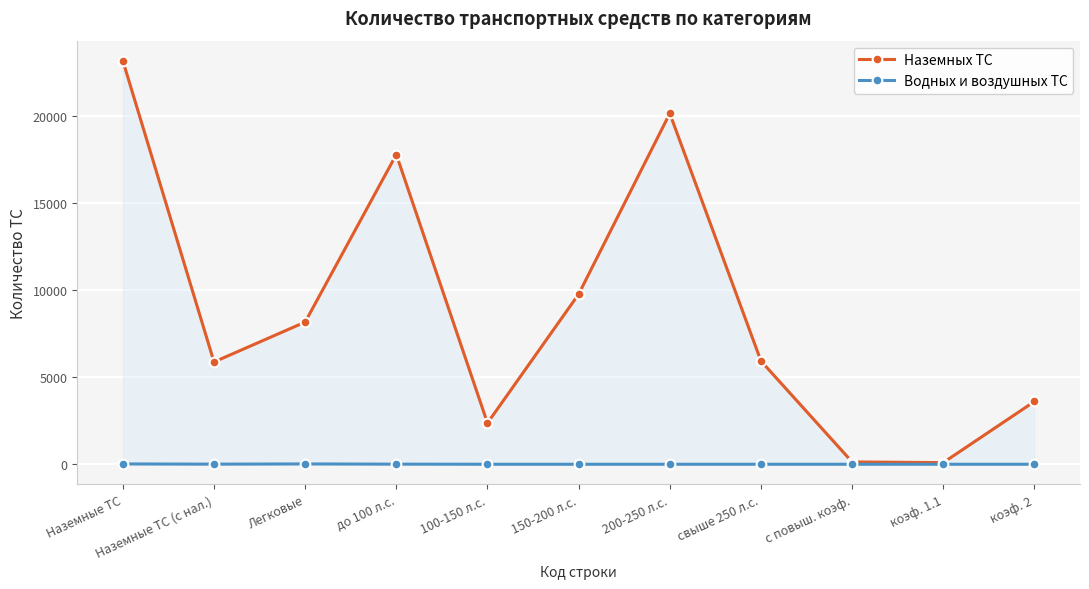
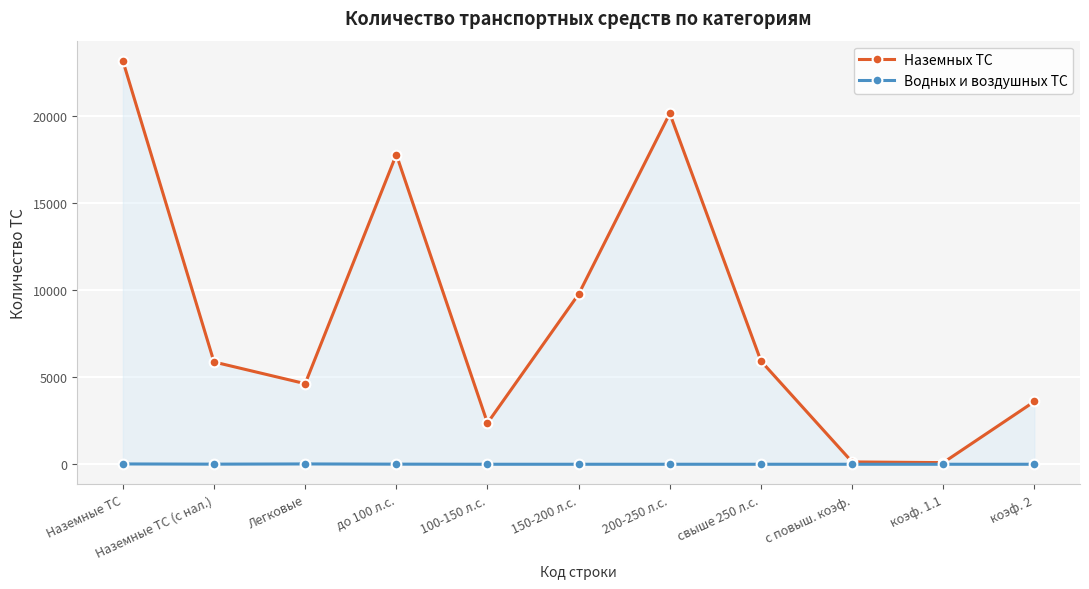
Наземных ТС, Легковые: 8200 -> 4600
